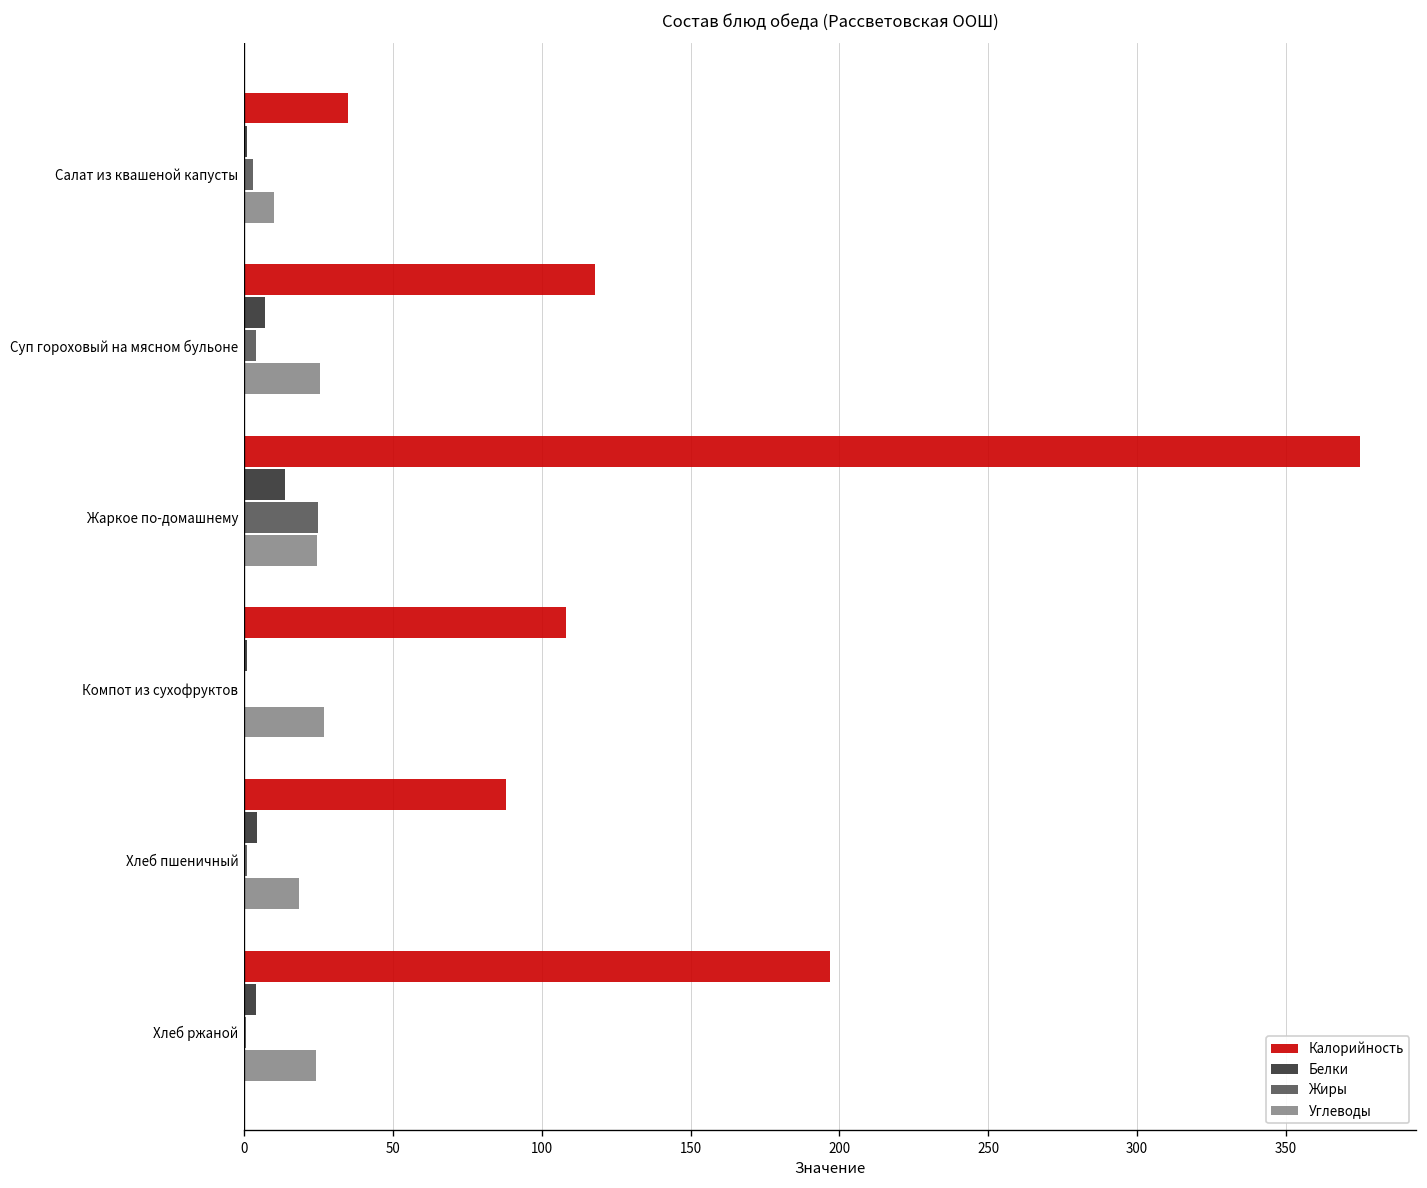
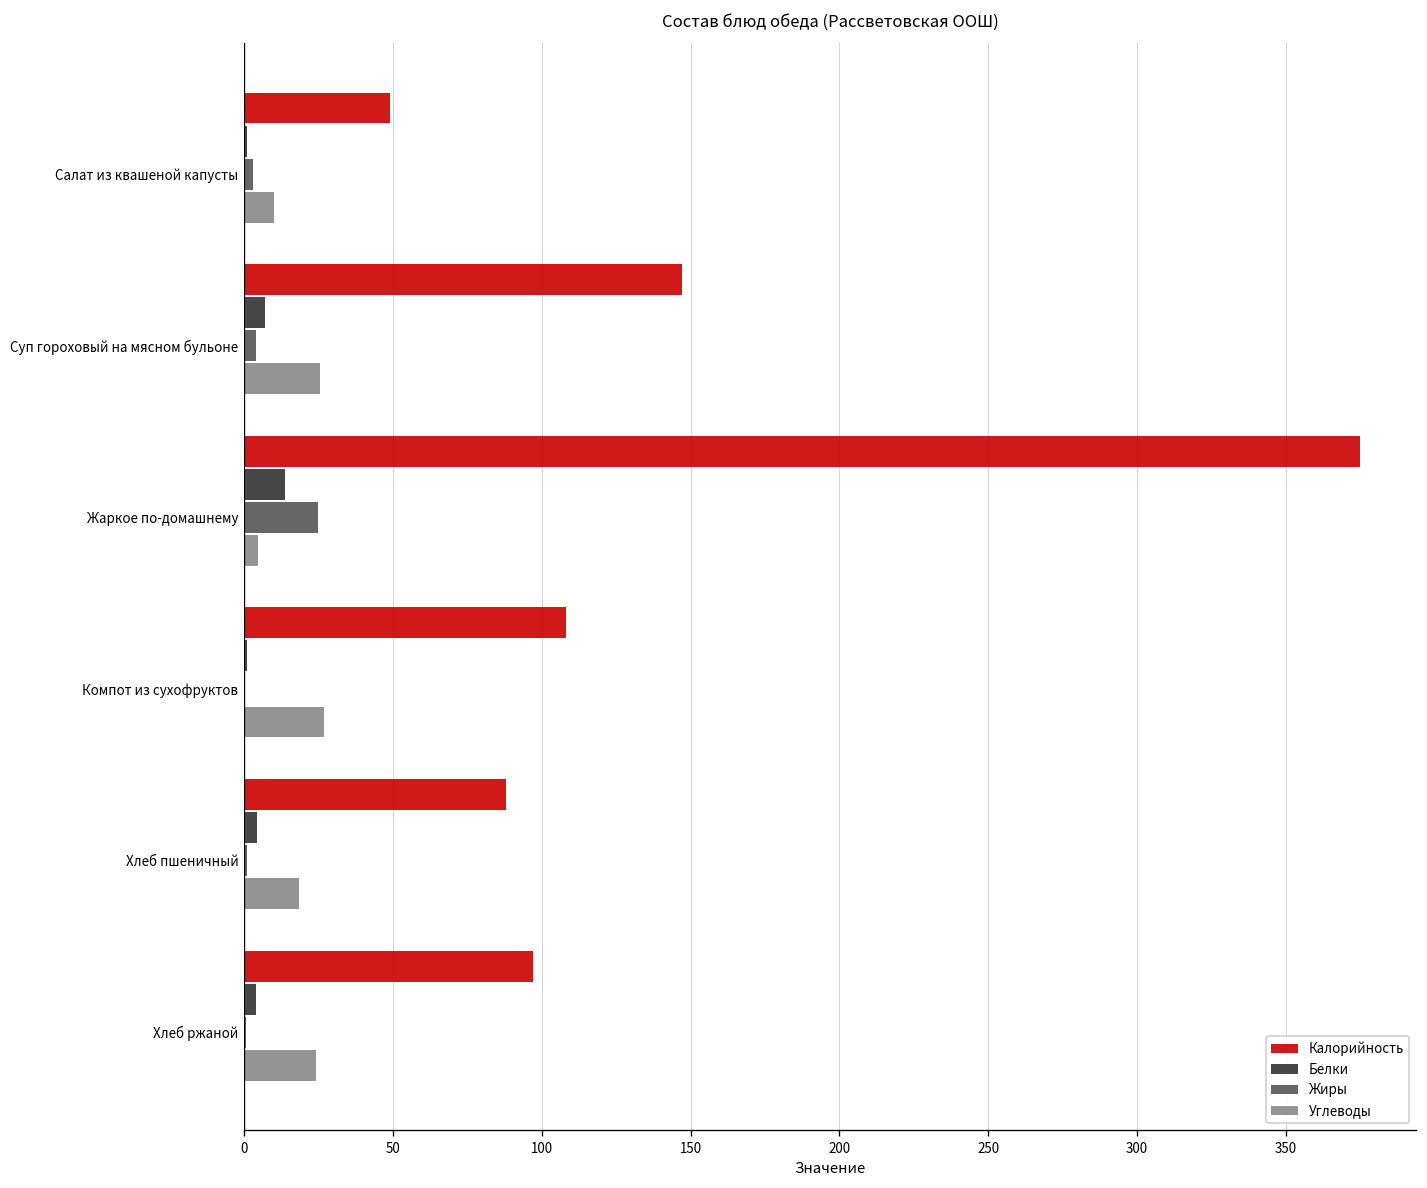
Калорийность, Салат из квашеной капусты: 35 -> 49
Калорийность, Суп гороховый на мясном бульоне: 118 -> 147
Углеводы, Жаркое по-домашнему: 24 -> 5
Калорийность, Хлеб ржаной: 197 -> 97
